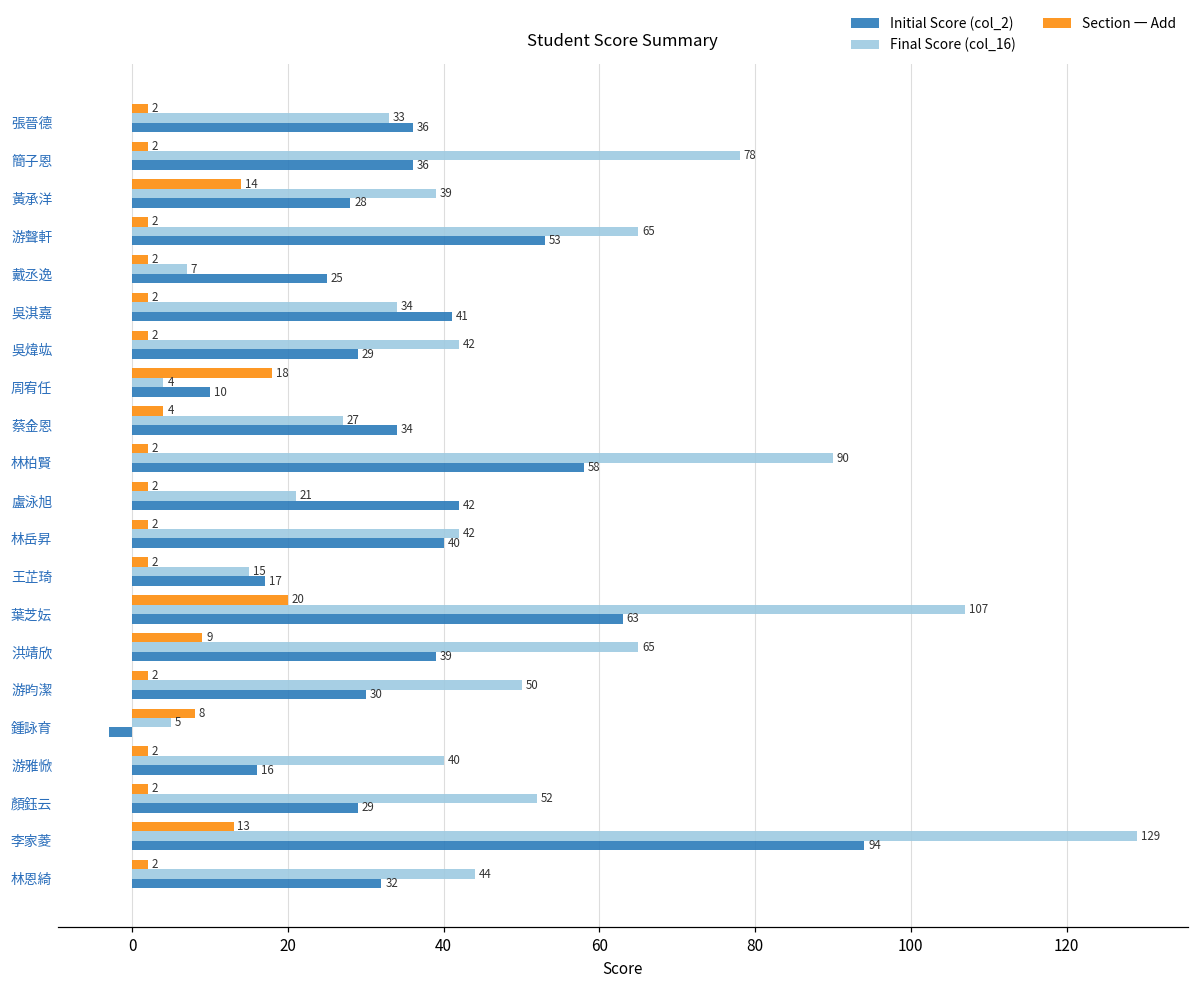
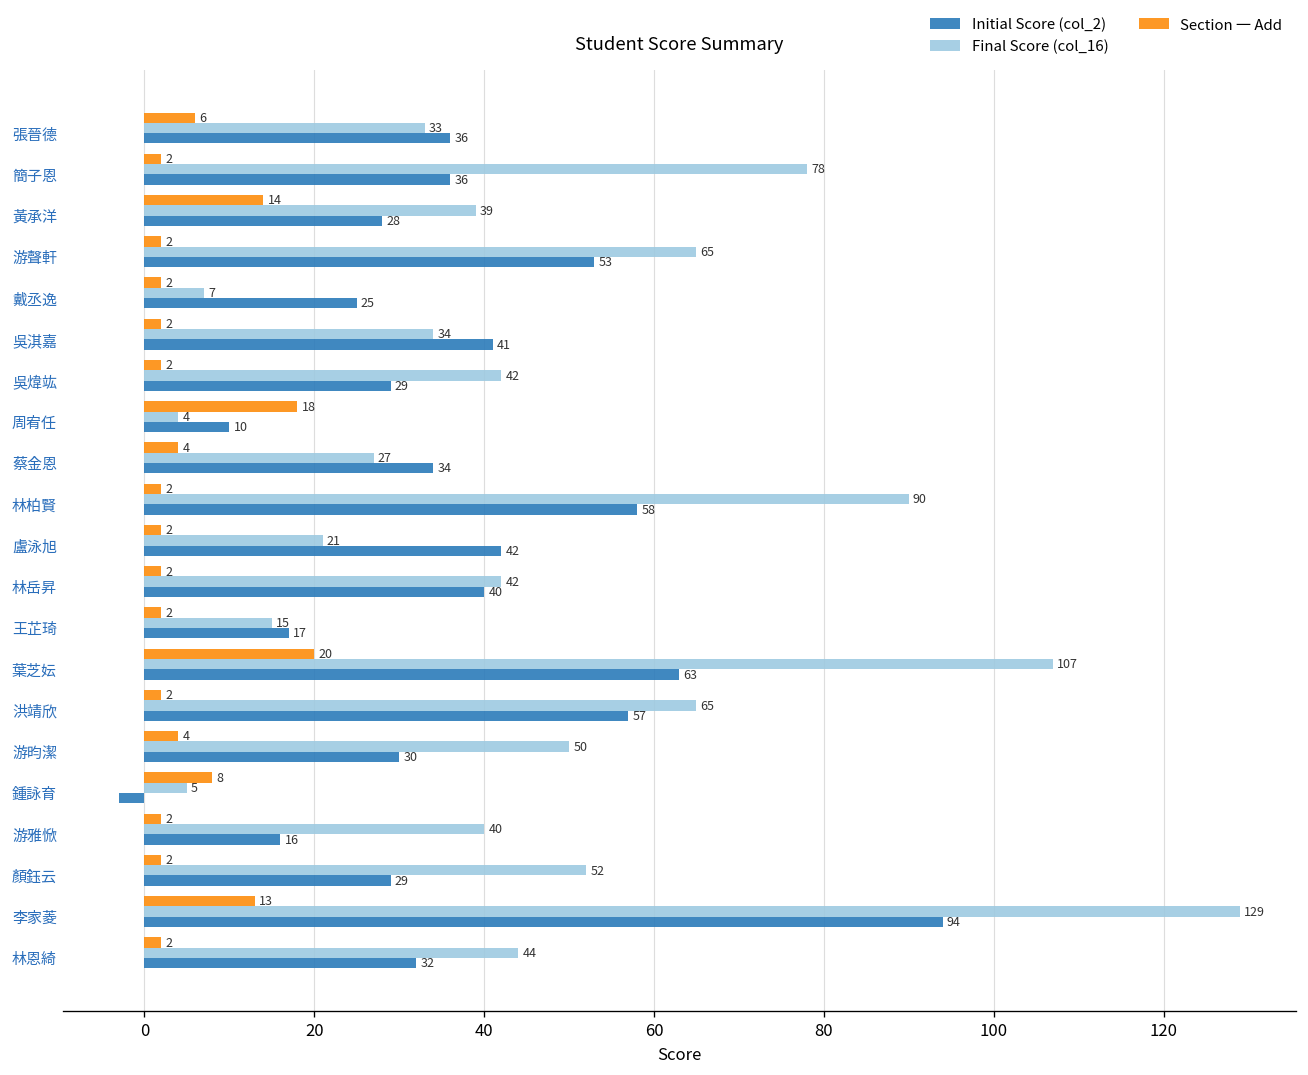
Section 一 Add, 張晉德: 2 -> 6
Section 一 Add, 洪靖欣: 9 -> 2
Initial Score (col_2), 洪靖欣: 39 -> 57
Section 一 Add, 游昀潔: 2 -> 4
